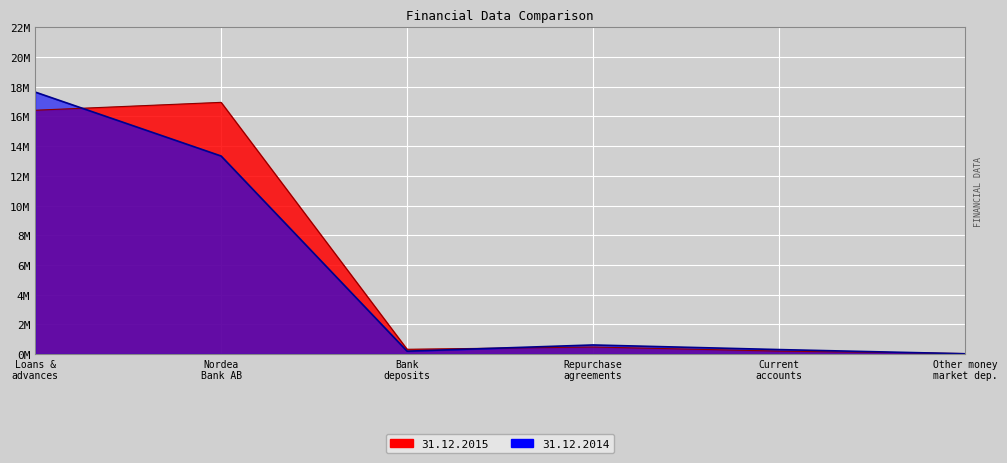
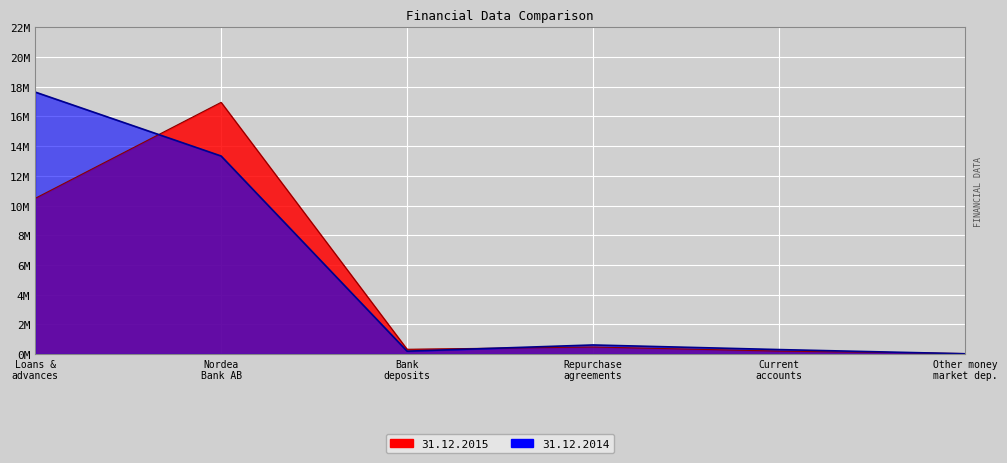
31.12.2015, Loans & advances: 16400000 -> 10500000
